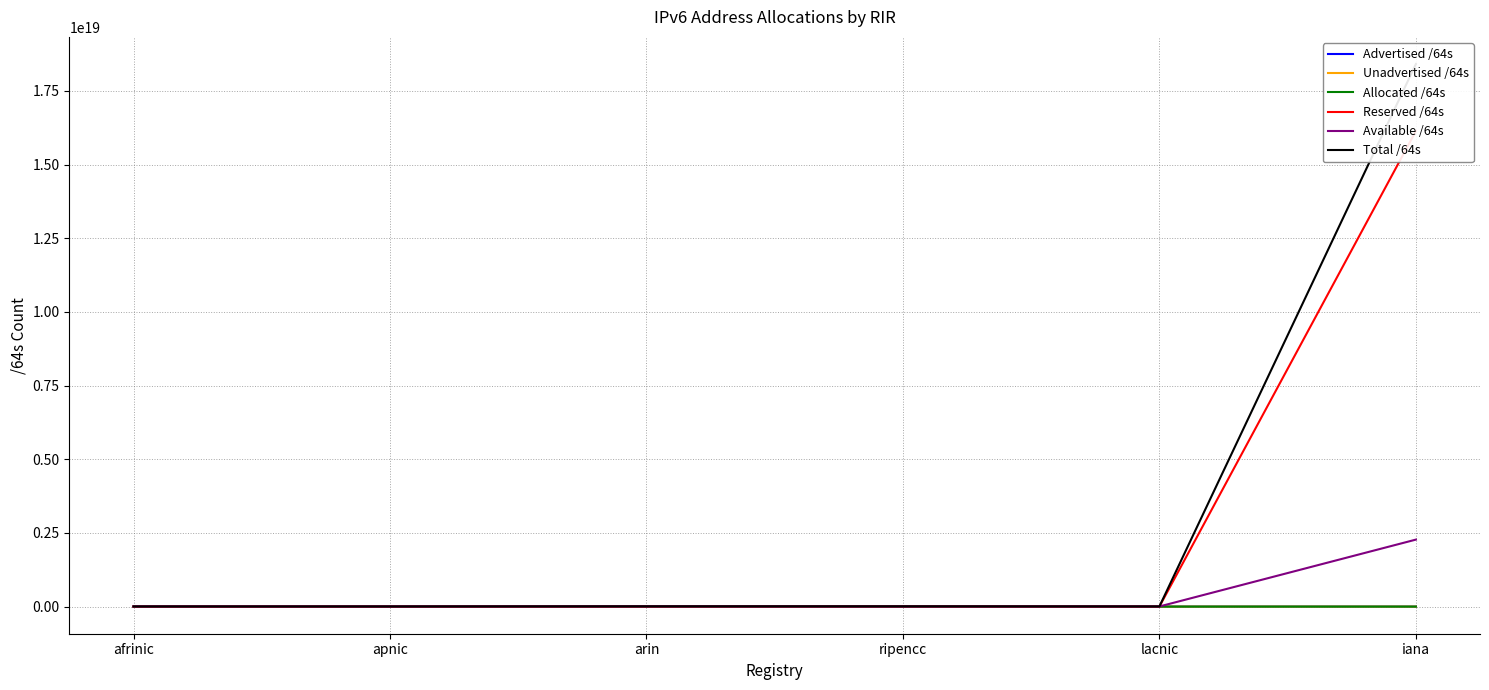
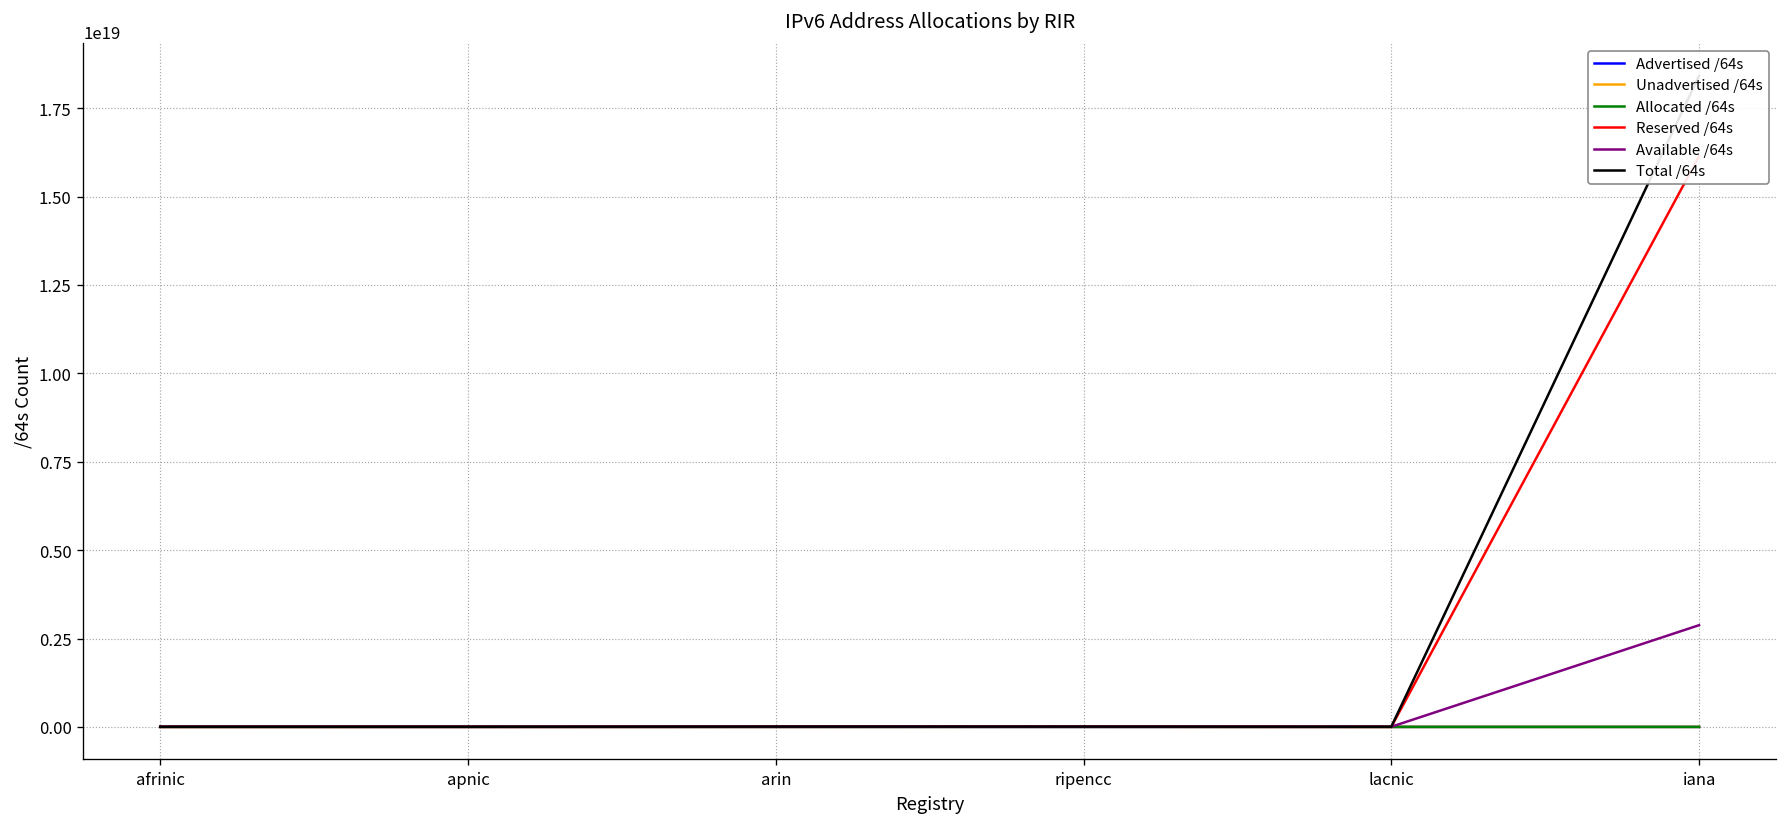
Available /64s, iana: 2300000000000000000 -> 2900000000000000000
